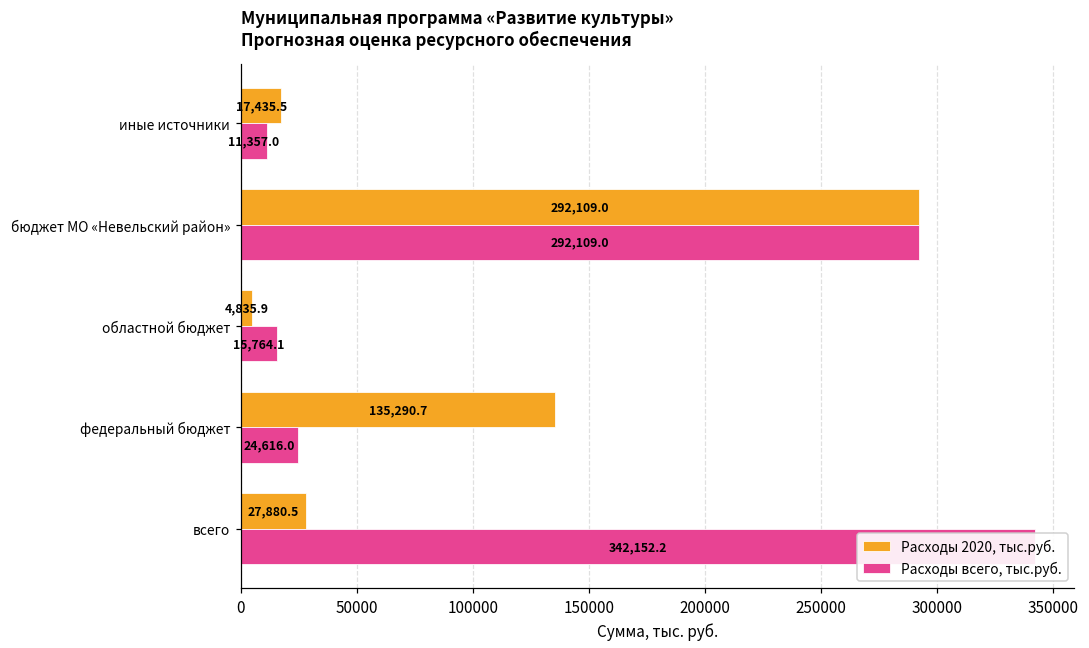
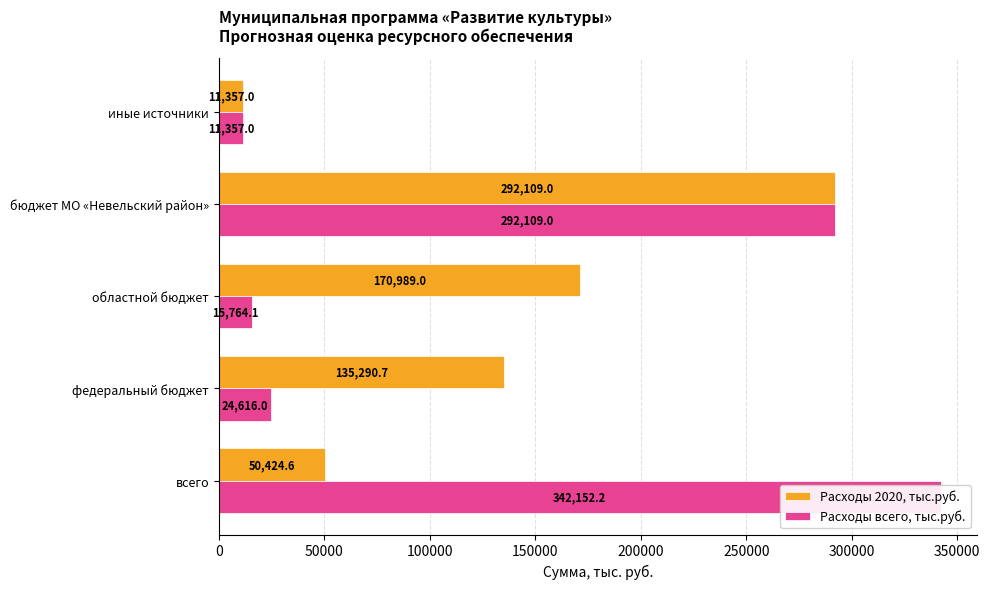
Расходы 2020, тыс.руб., иные источники: 17,435.5 -> 11,357.0
Расходы 2020, тыс.руб., областной бюджет: 4,835.9 -> 170,989.0
Расходы 2020, тыс.руб., всего: 27,880.5 -> 50,424.6
